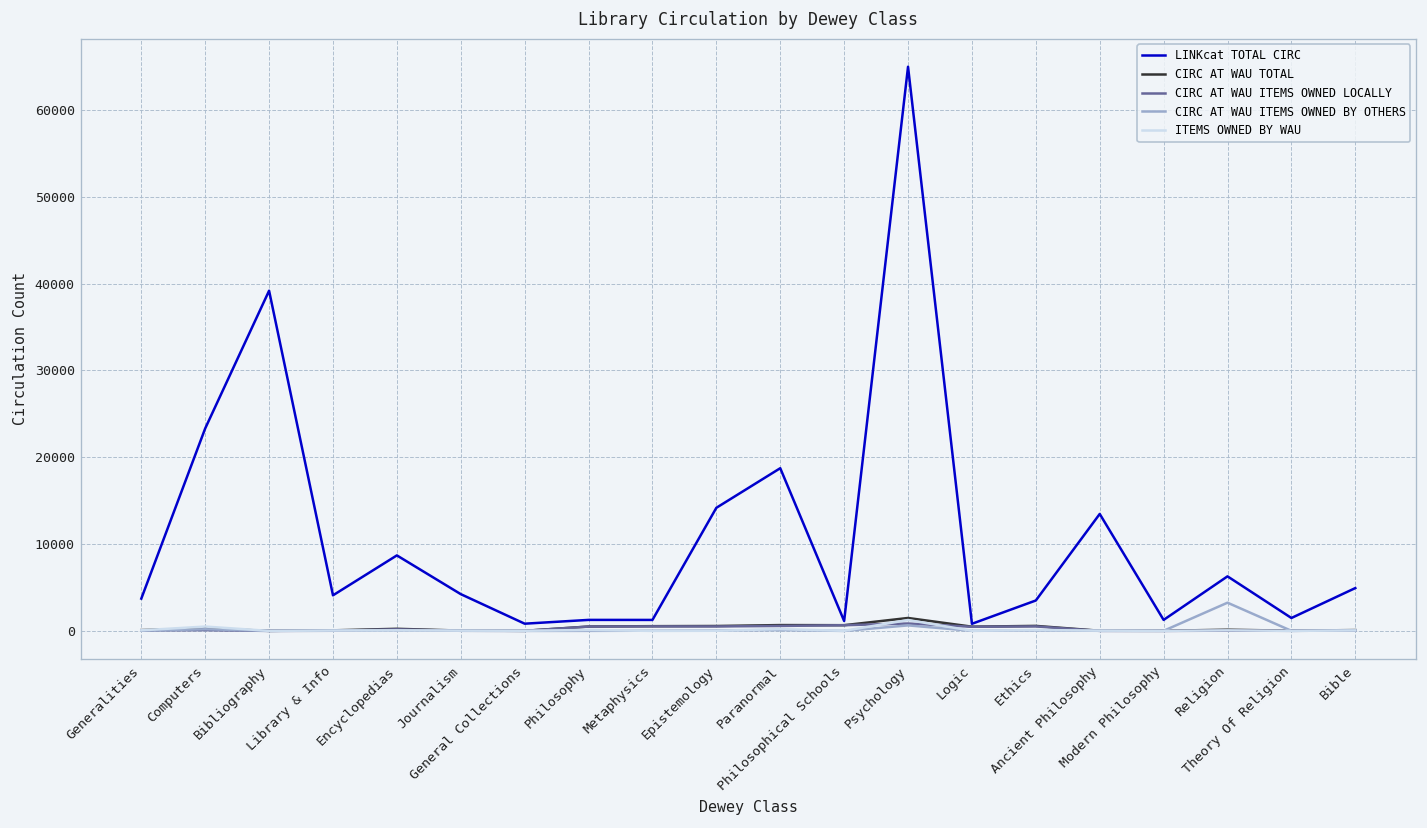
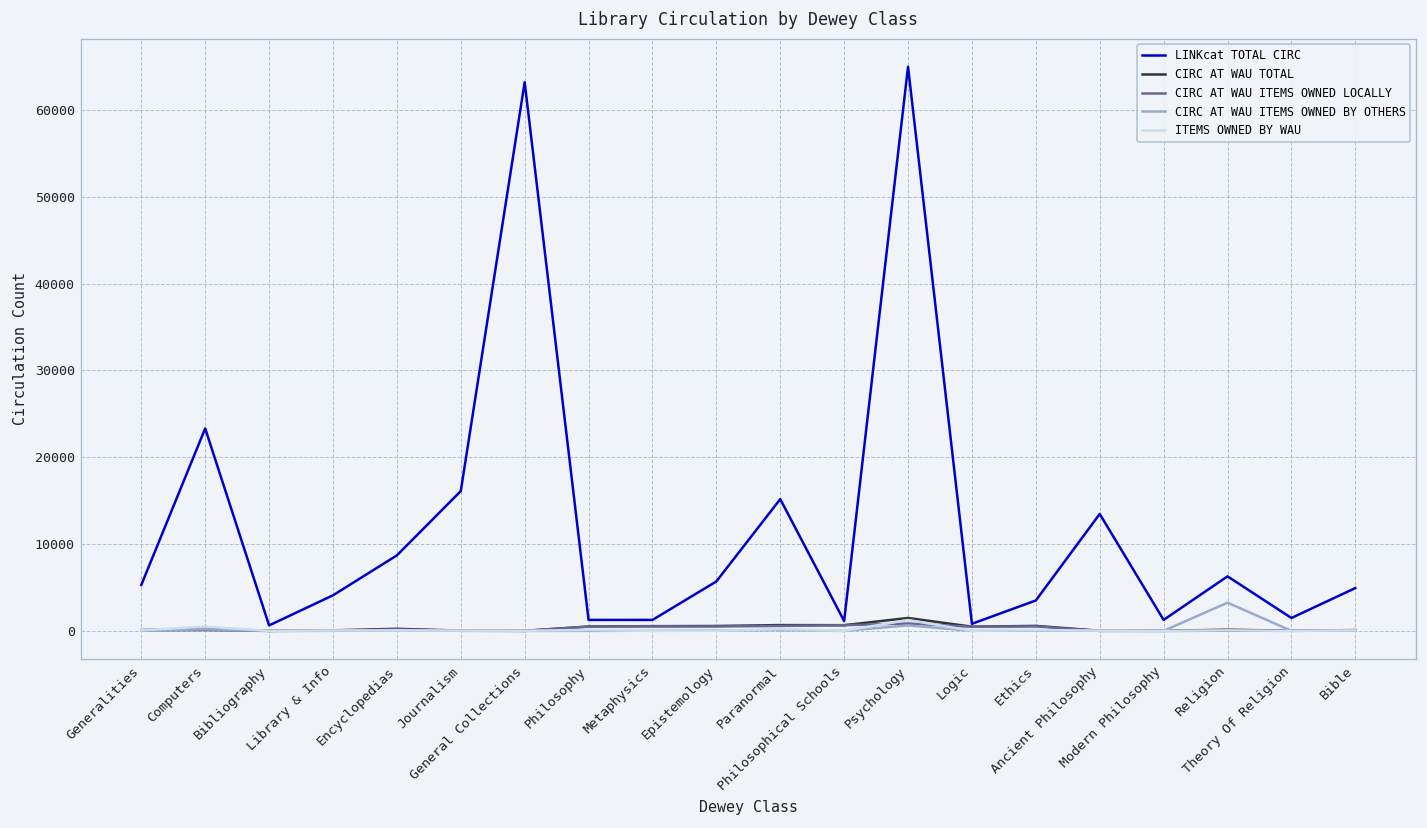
LINKcat TOTAL CIRC, Generalities: 4000 -> 5000
LINKcat TOTAL CIRC, Bibliography: 39000 -> 1000
LINKcat TOTAL CIRC, Journalism: 4000 -> 16000
LINKcat TOTAL CIRC, General Collections: 1000 -> 63000
LINKcat TOTAL CIRC, Epistemology: 14000 -> 6000
LINKcat TOTAL CIRC, Paranormal: 19000 -> 15000
